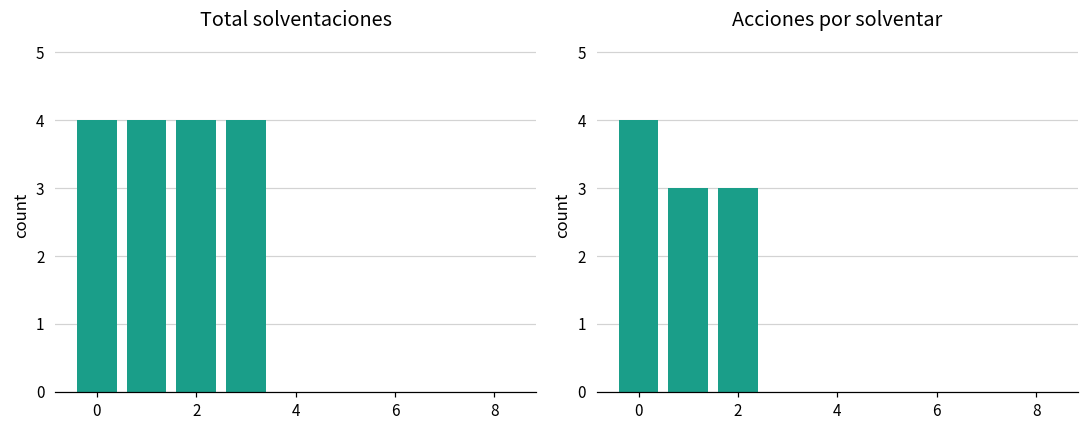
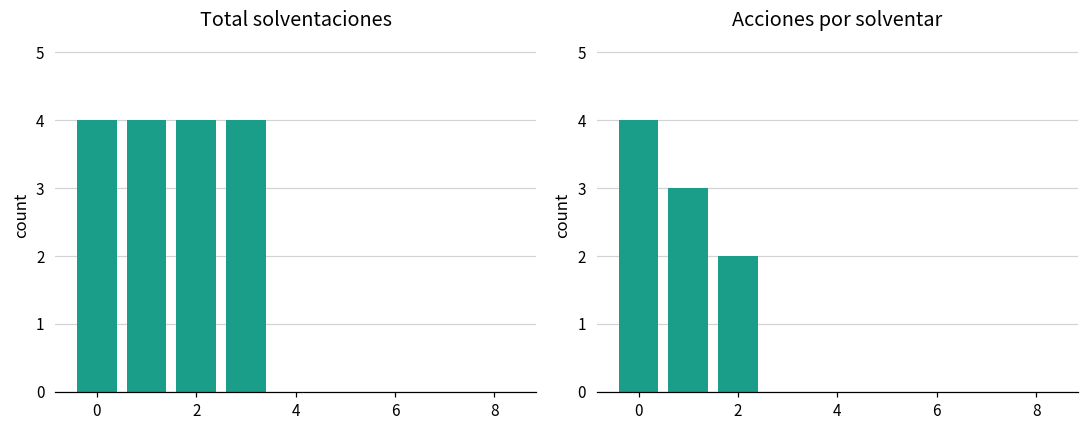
Acciones por solventar, 2: 3 -> 2
